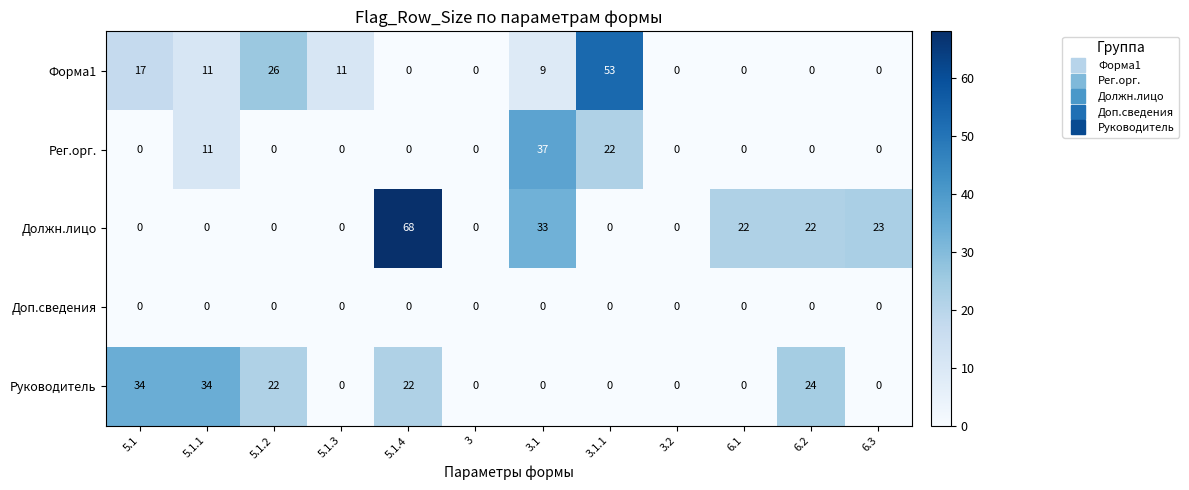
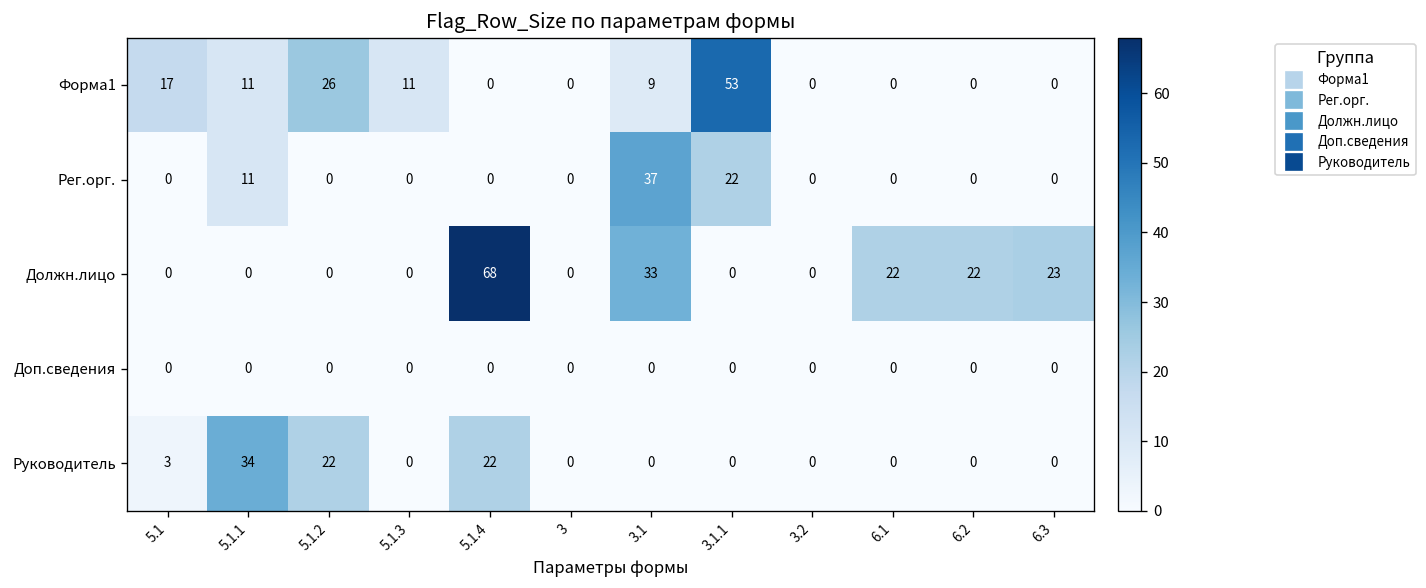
Руководитель, 5.1: 34 -> 3
Руководитель, 6.2: 24 -> 0
